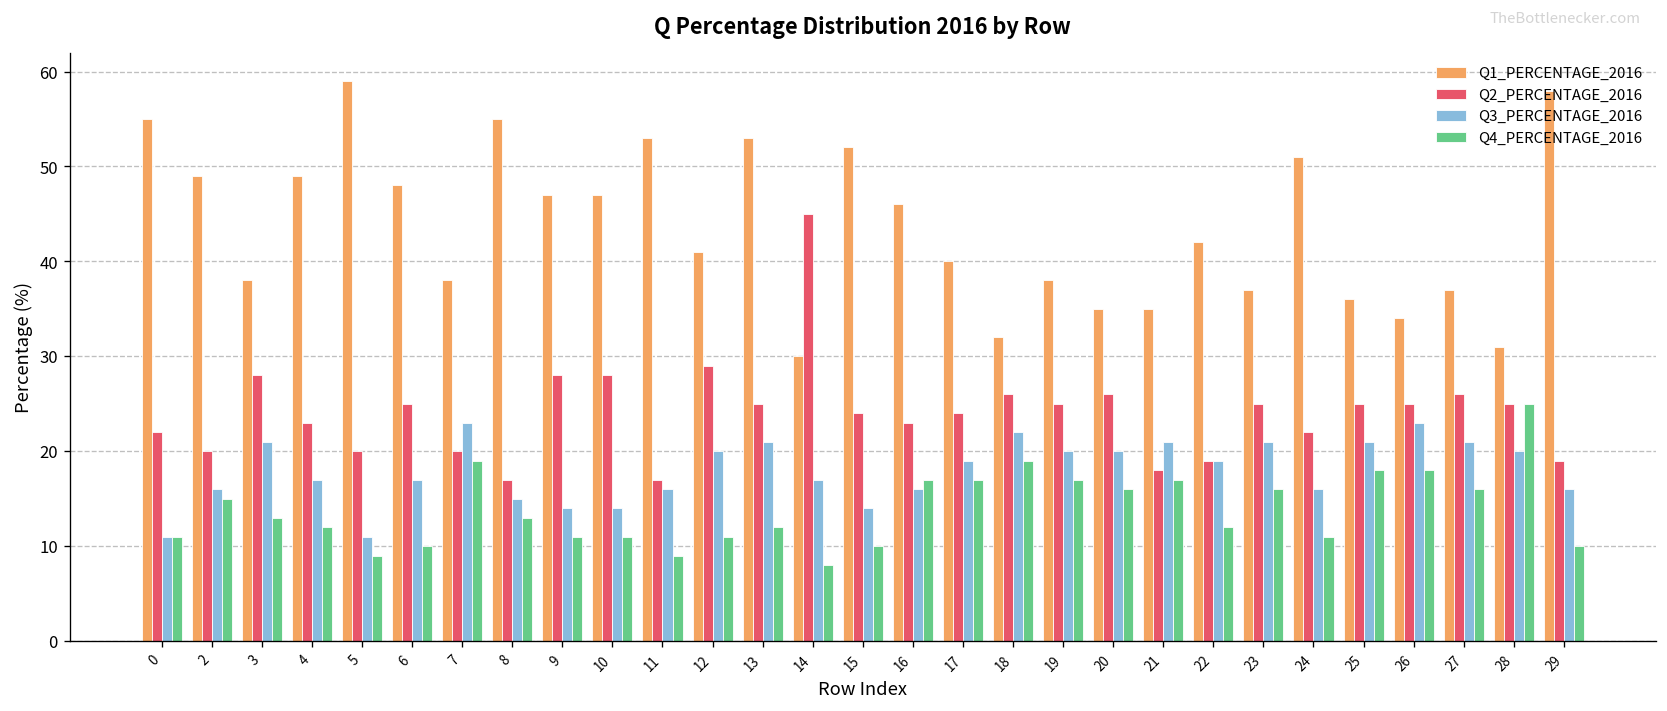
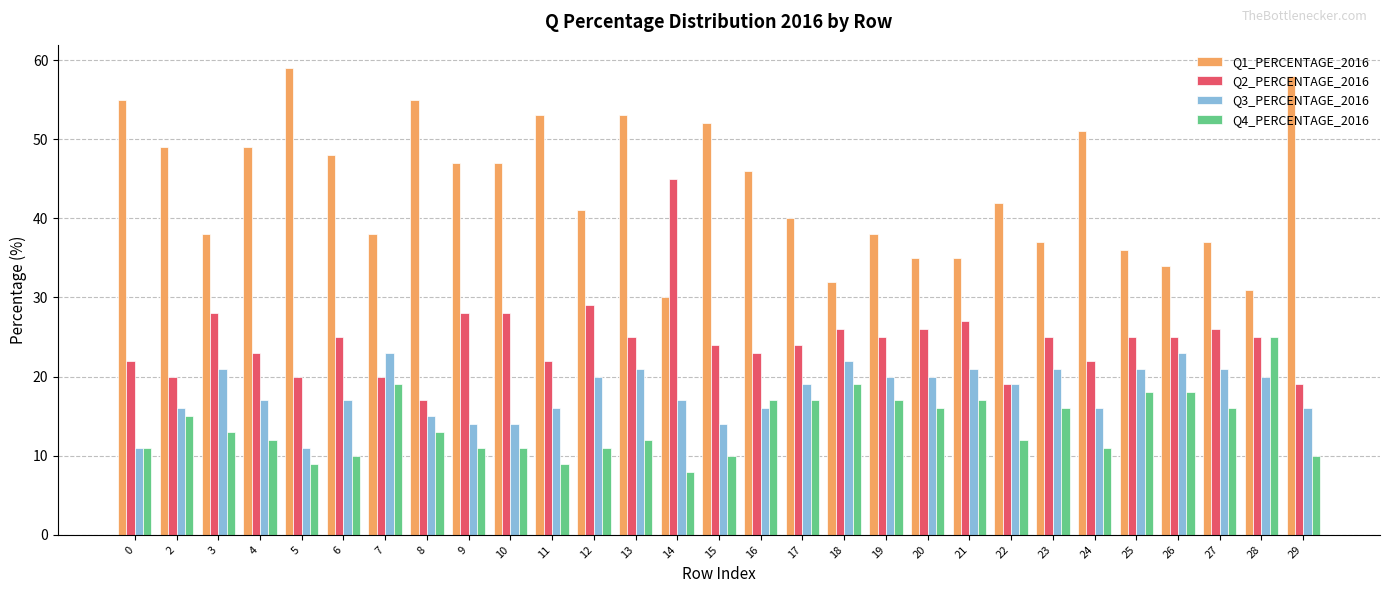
Q2_PERCENTAGE_2016, 11: 17 -> 22
Q2_PERCENTAGE_2016, 21: 18 -> 27
